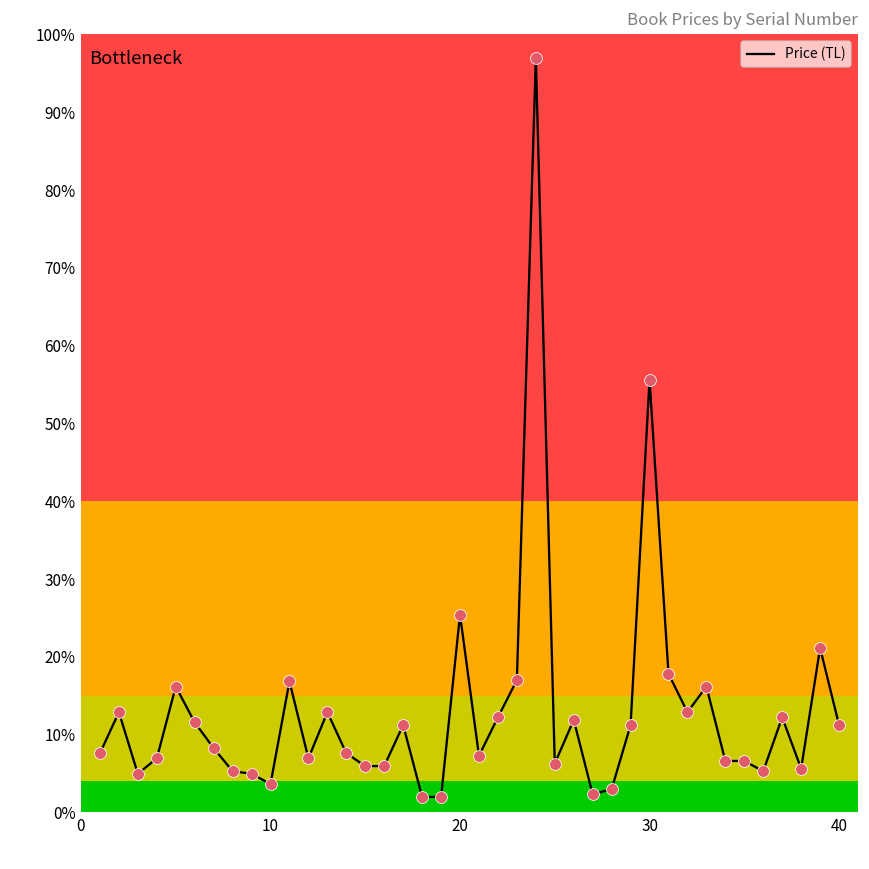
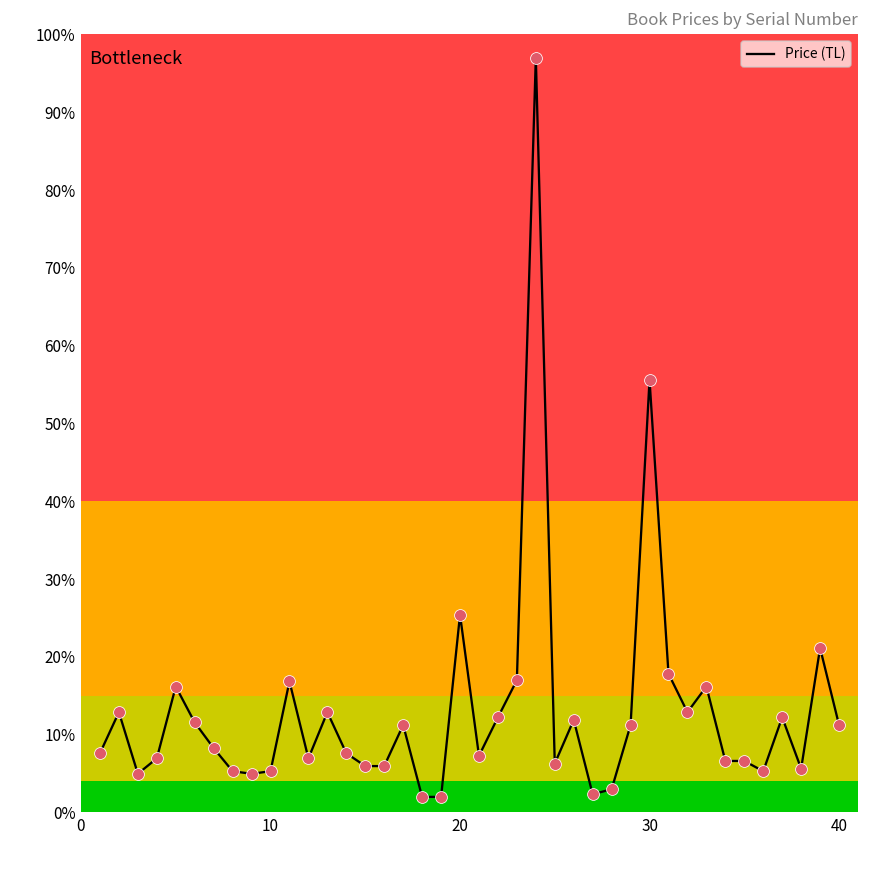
10: 4% -> 5%
